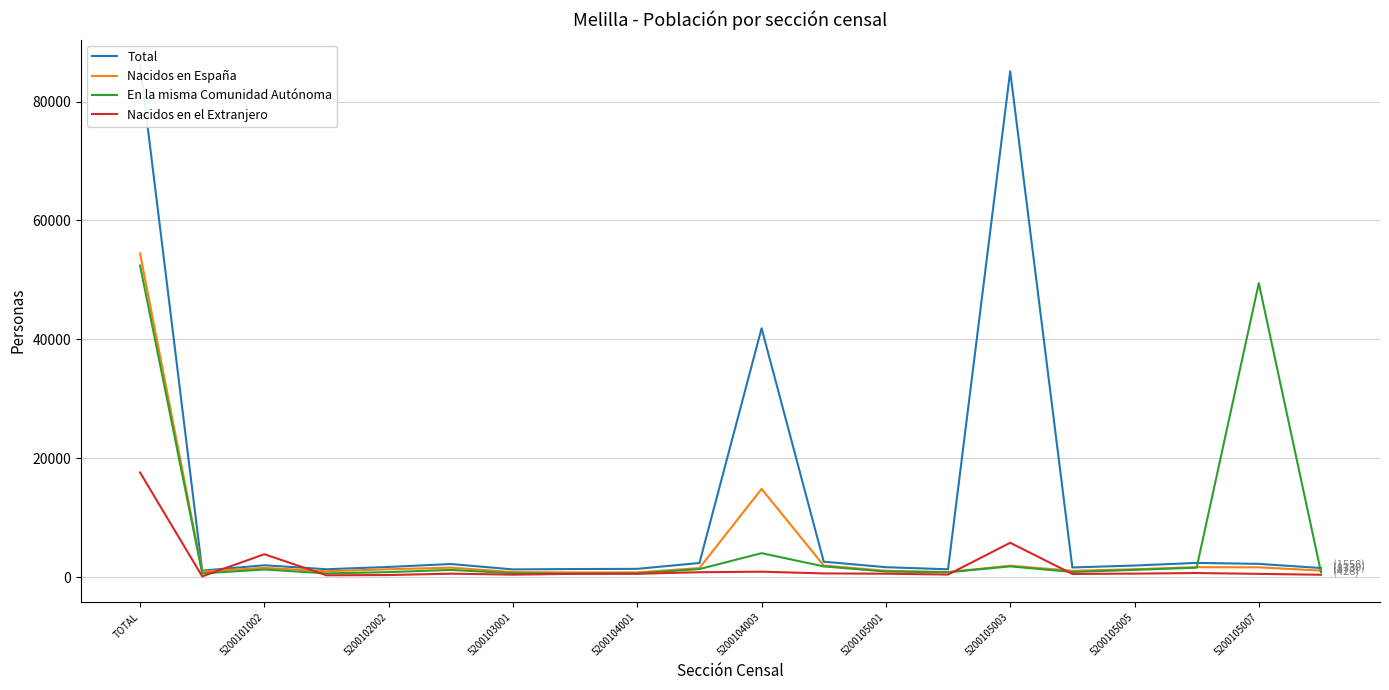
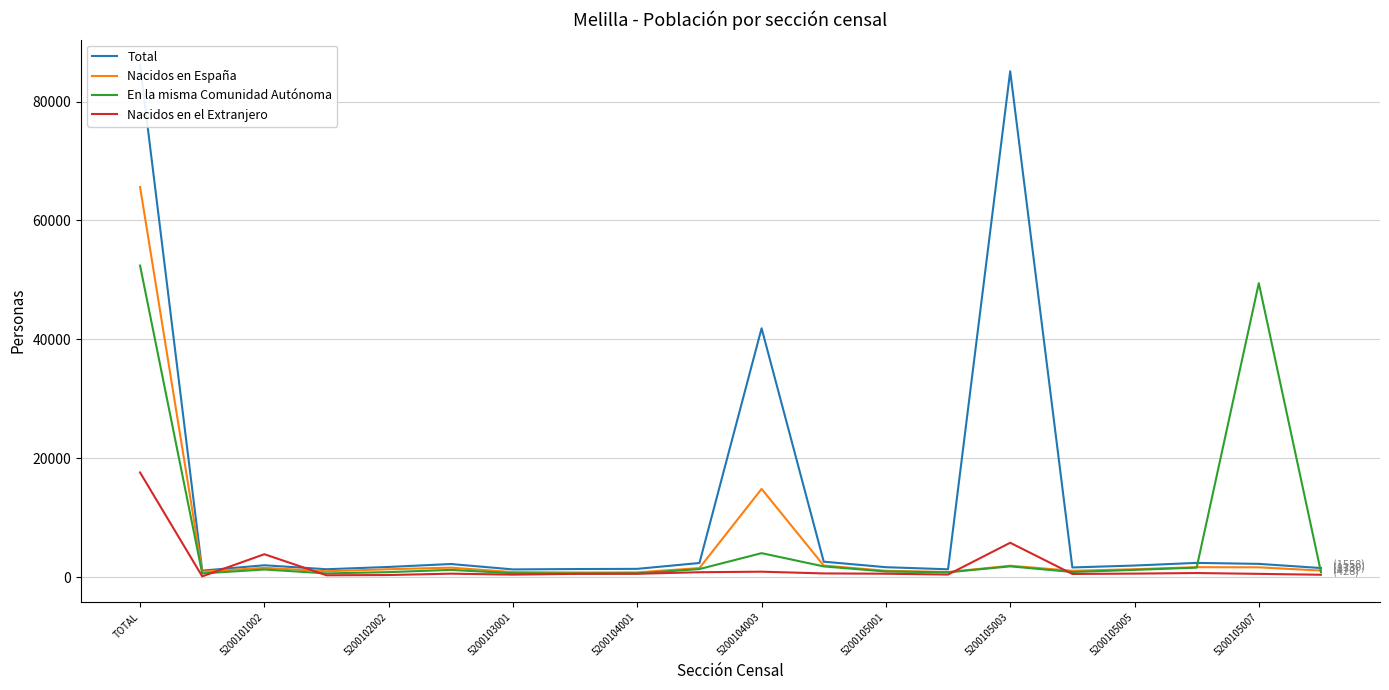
Nacidos en España, TOTAL: 54000 -> 66000
